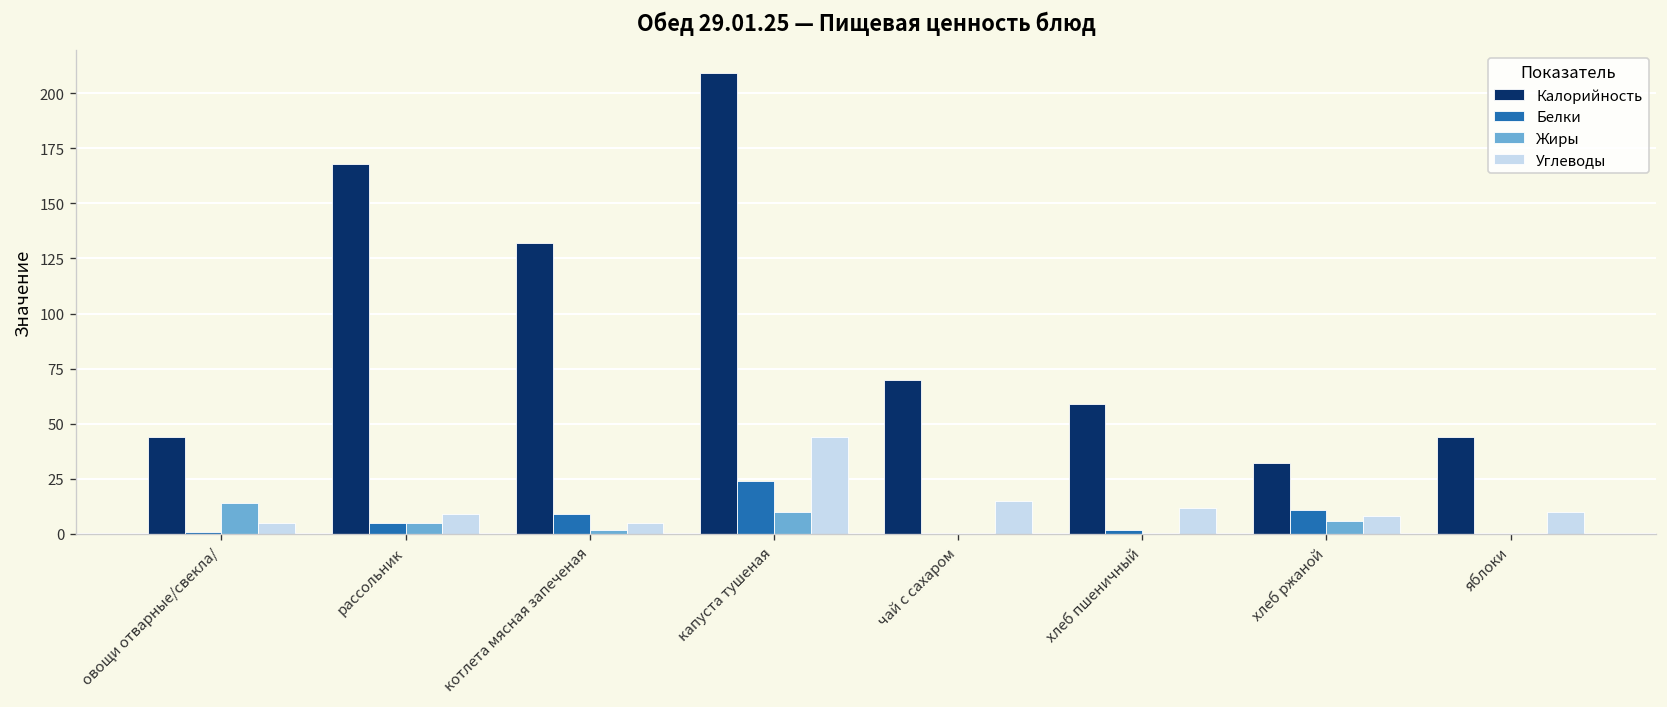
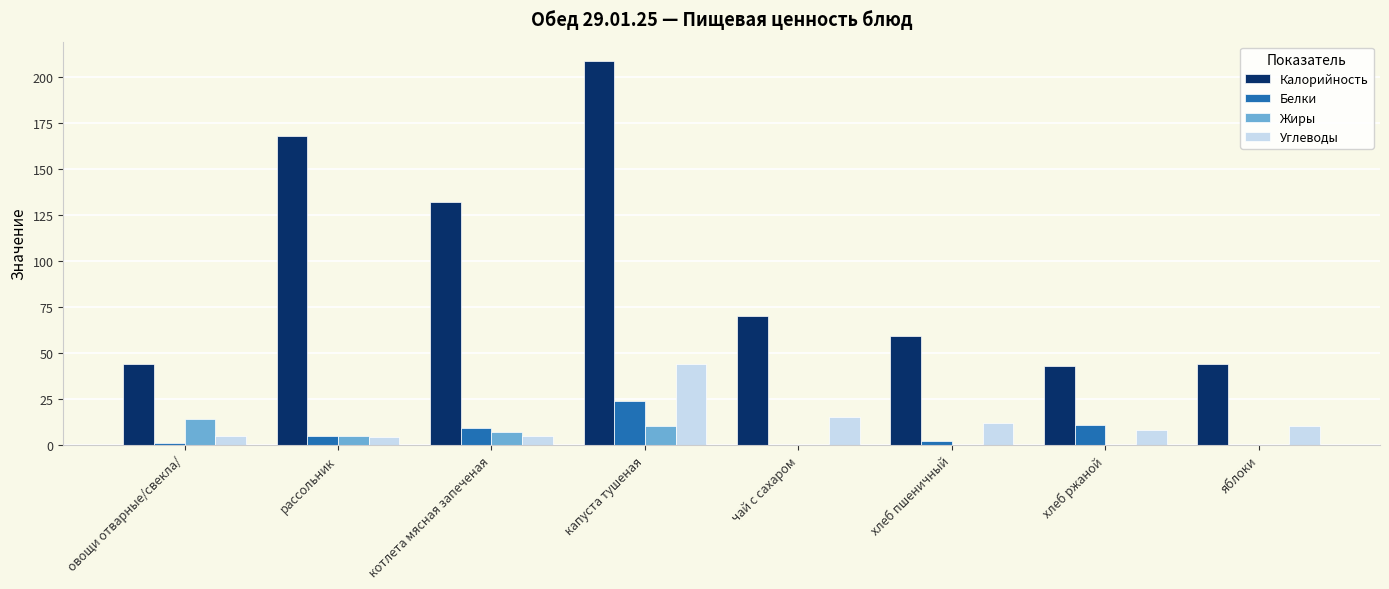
Углеводы, рассольник: 9 -> 4
Жиры, котлета мясная запеченая: 2 -> 7
Калорийность, хлеб ржаной: 32 -> 43
Жиры, хлеб ржаной: 6 -> 0
